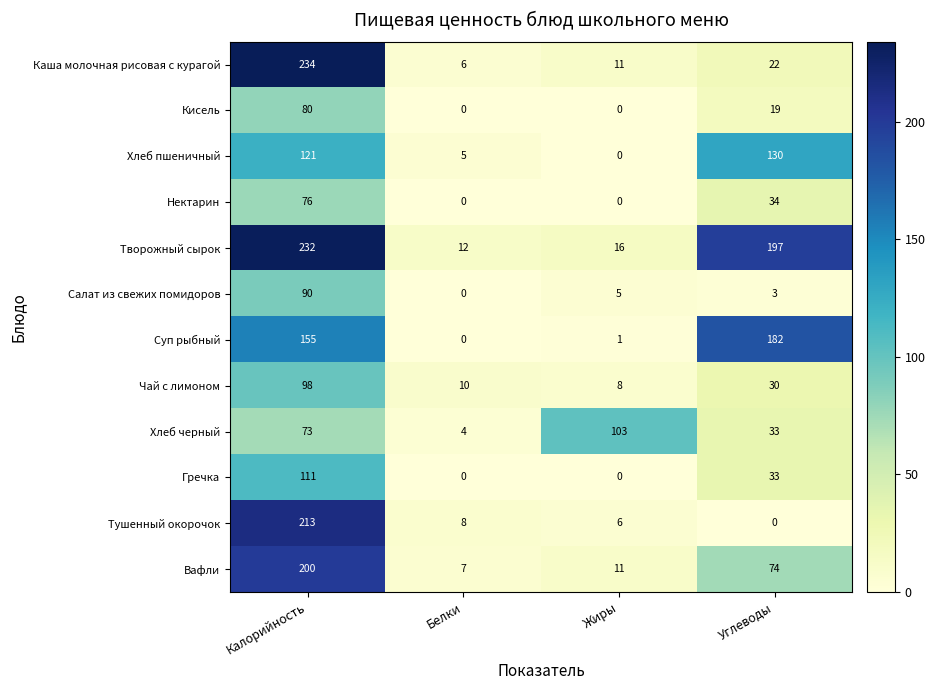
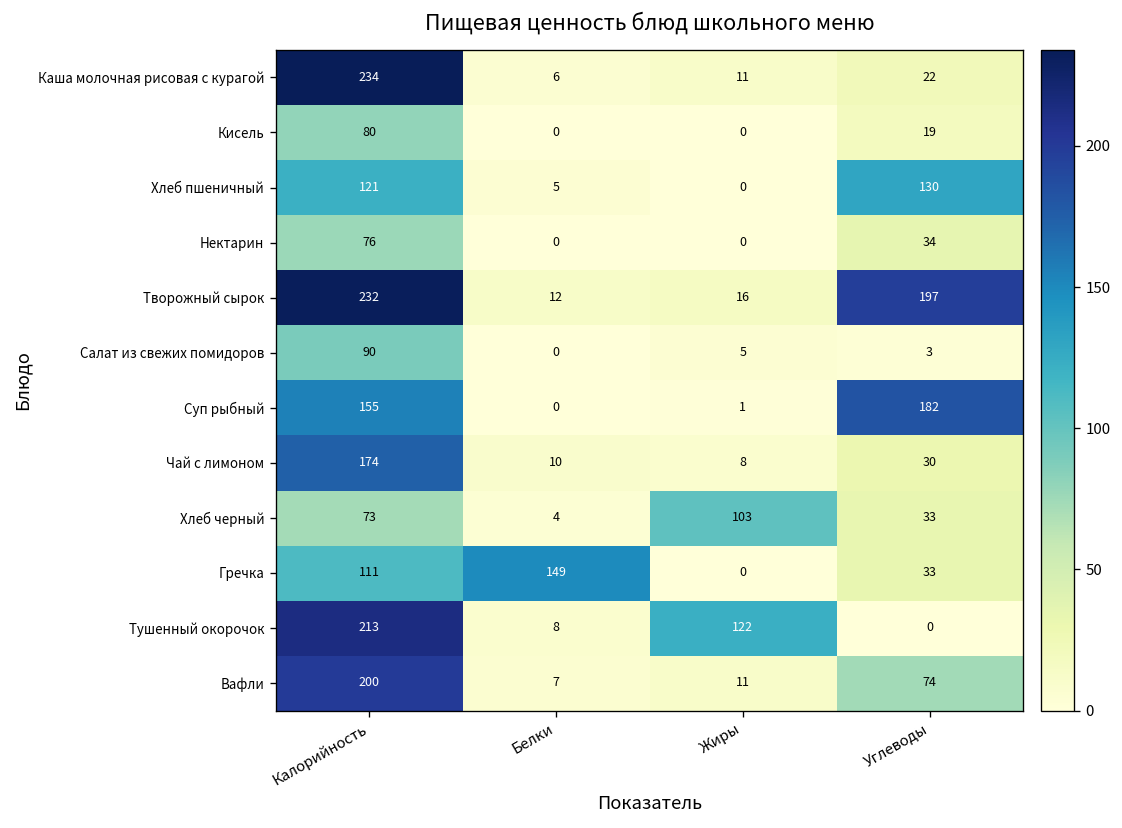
Чай с лимоном, Калорийность: 98 -> 174
Гречка, Белки: 0 -> 149
Тушенный окорочок, Жиры: 6 -> 122
